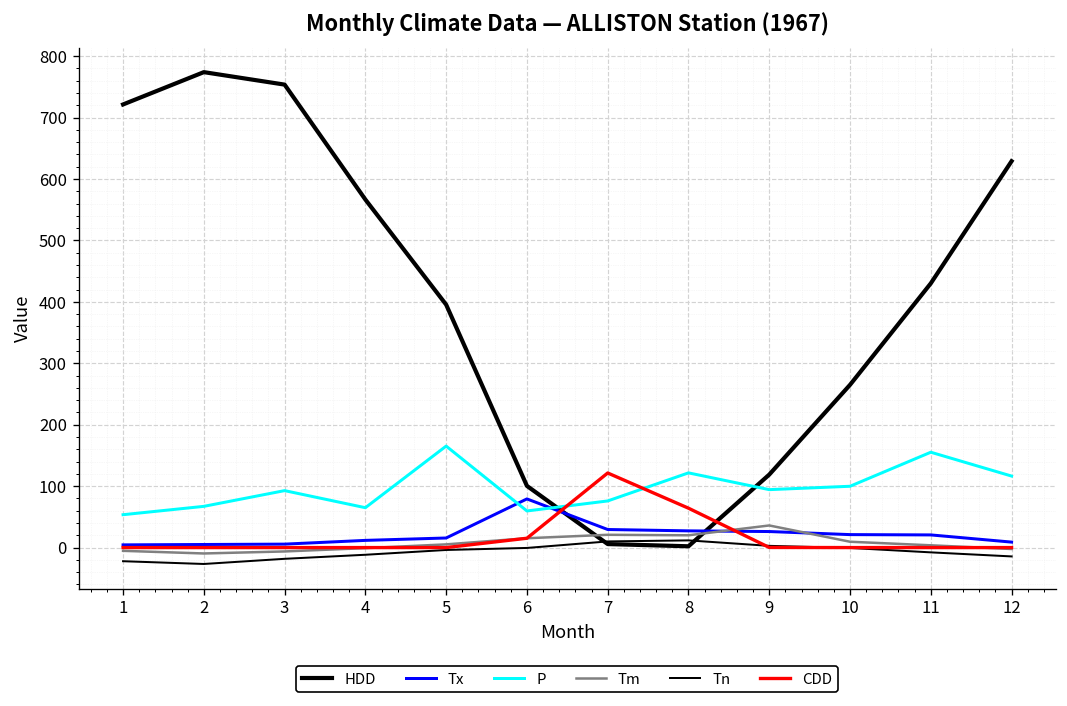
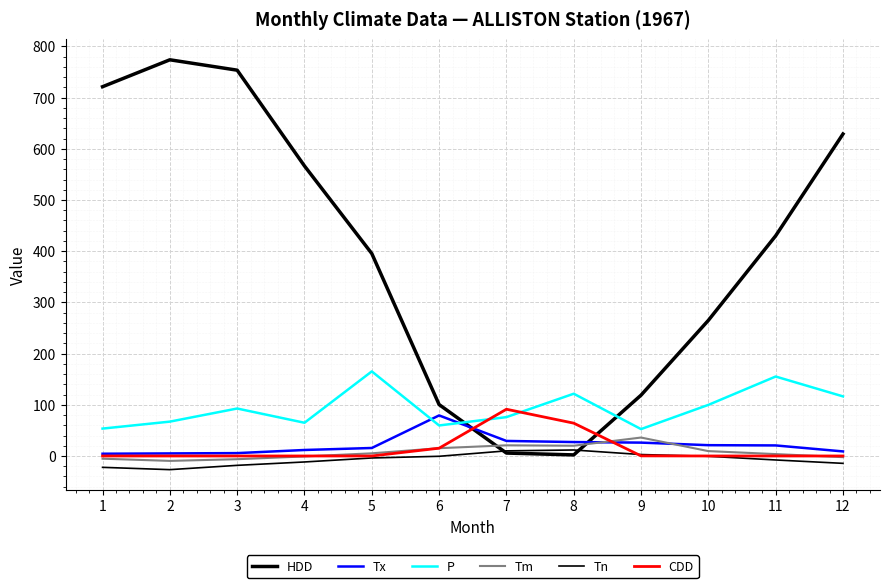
CDD, 7: 120 -> 90
P, 9: 90 -> 50
